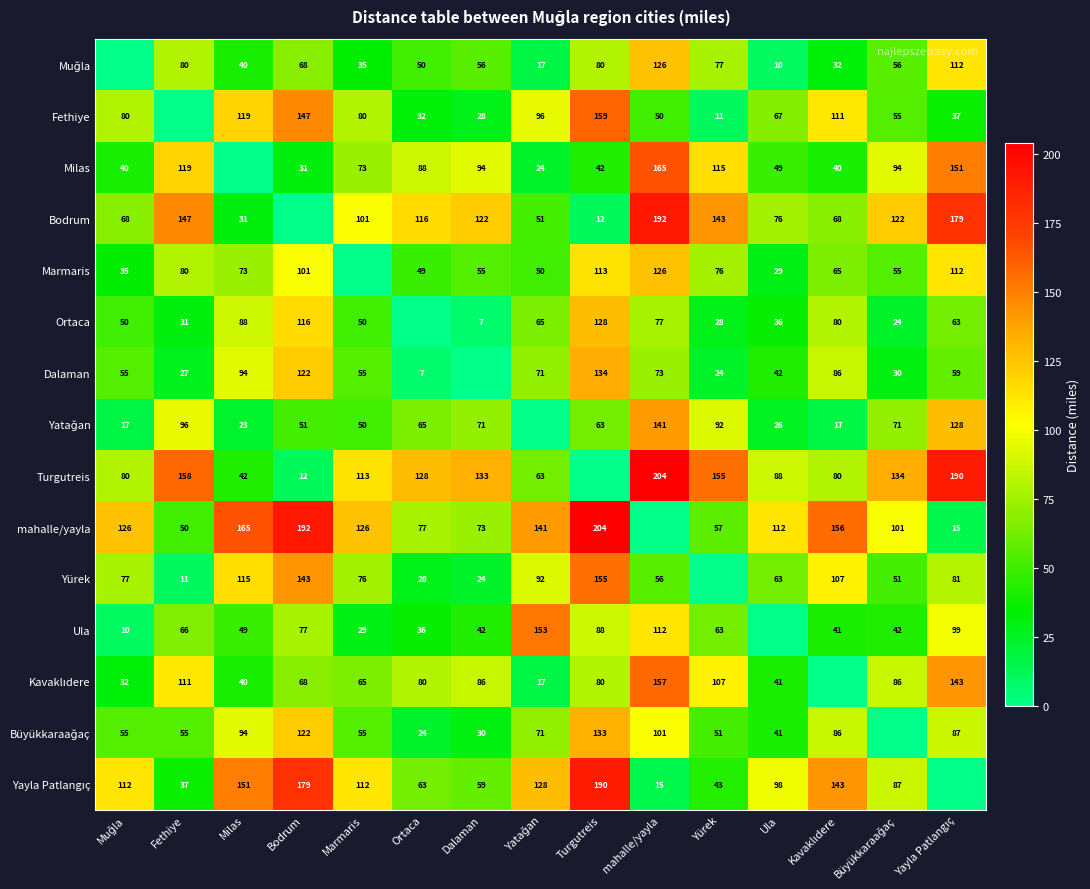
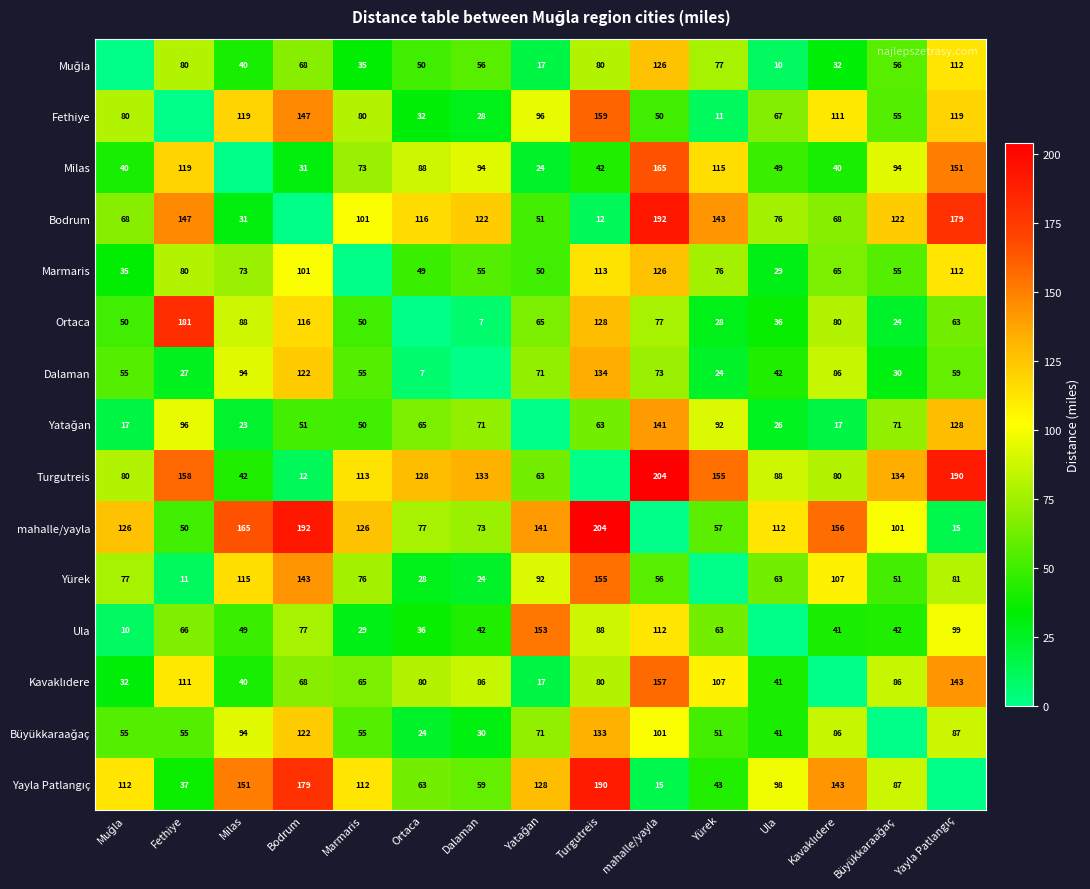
Fethiye, Yayla Patlangıç: 37 -> 119
Ortaca, Fethiye: 31 -> 181
